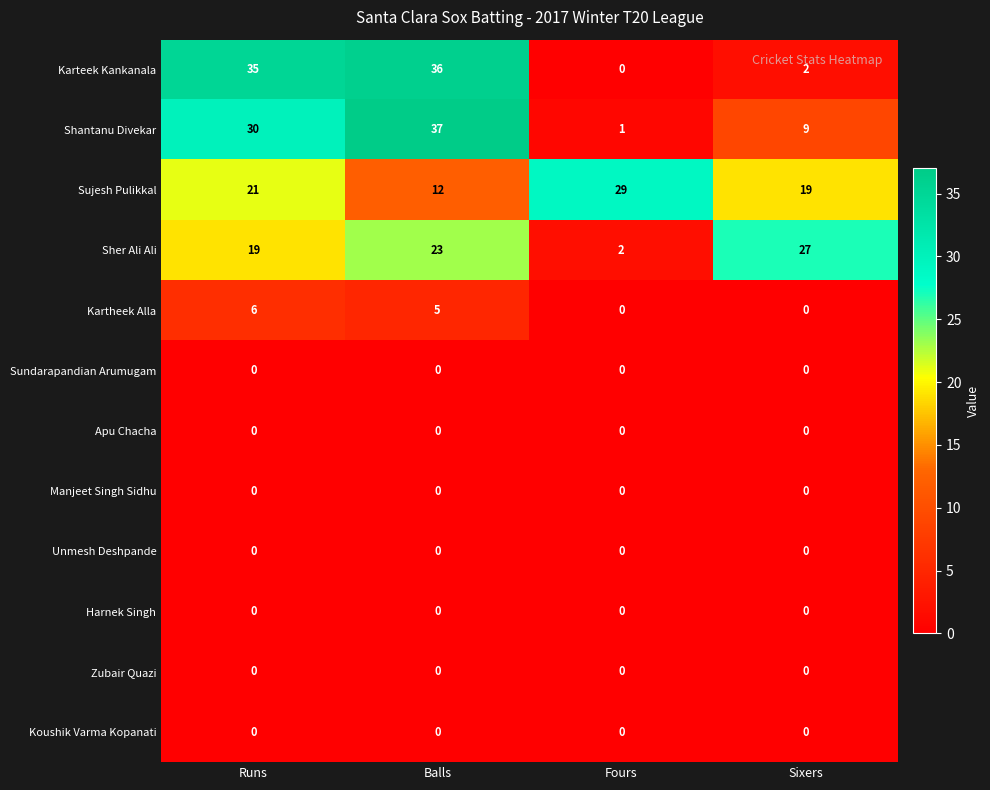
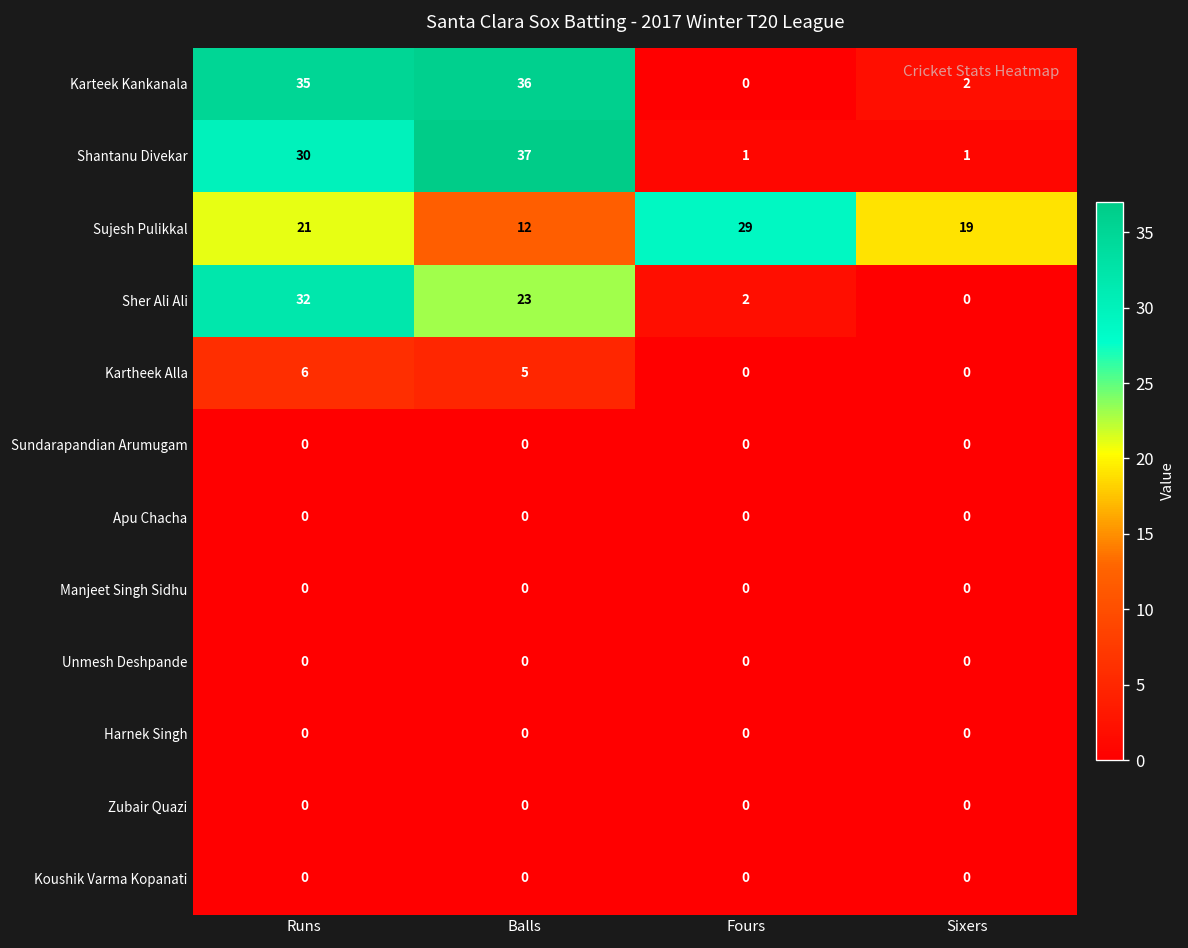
Shantanu Divekar, Sixers: 9 -> 1
Sher Ali Ali, Runs: 19 -> 32
Sher Ali Ali, Sixers: 27 -> 0
